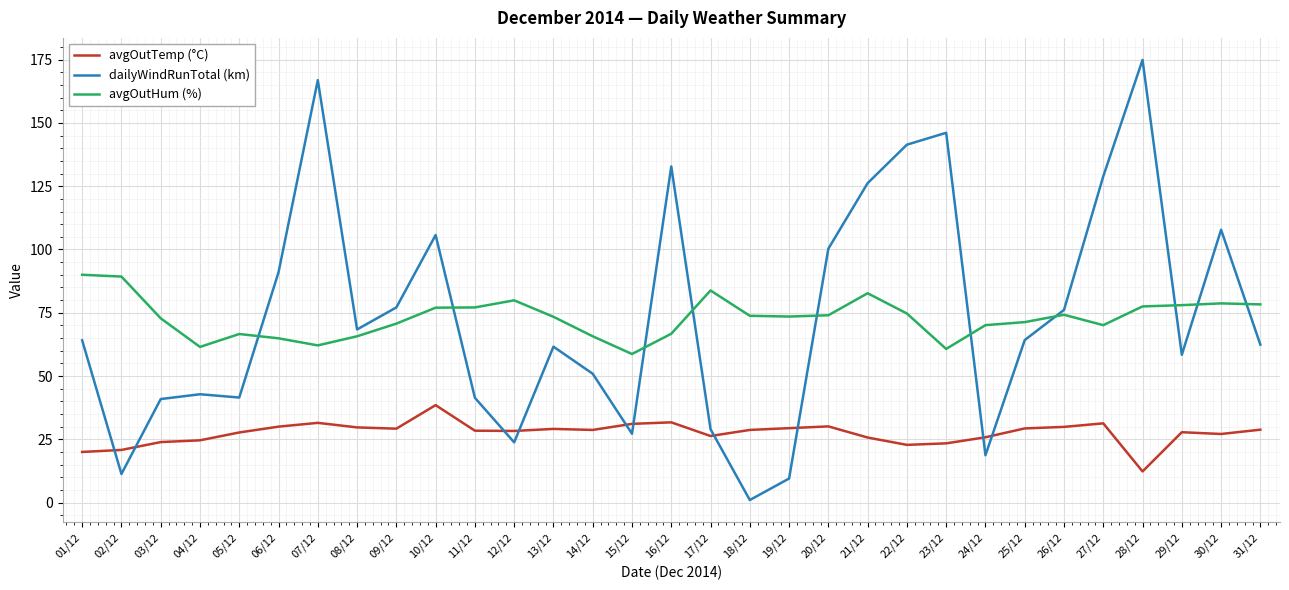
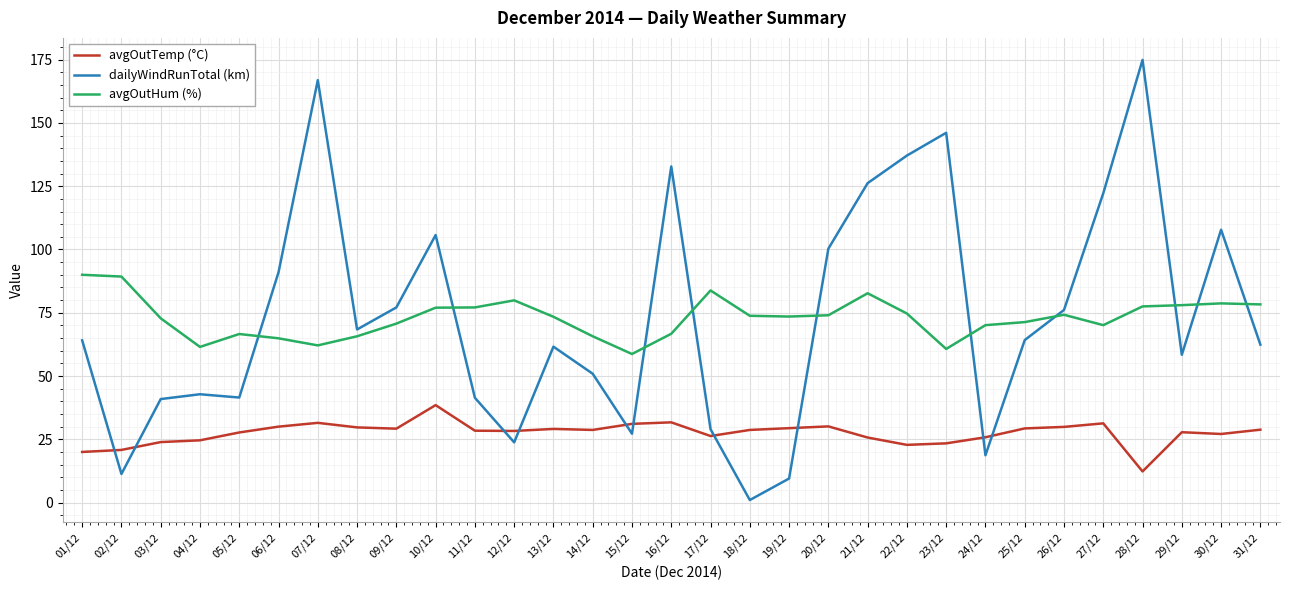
dailyWindRunTotal (km), 22/12: 141 -> 137
dailyWindRunTotal (km), 27/12: 129 -> 122
